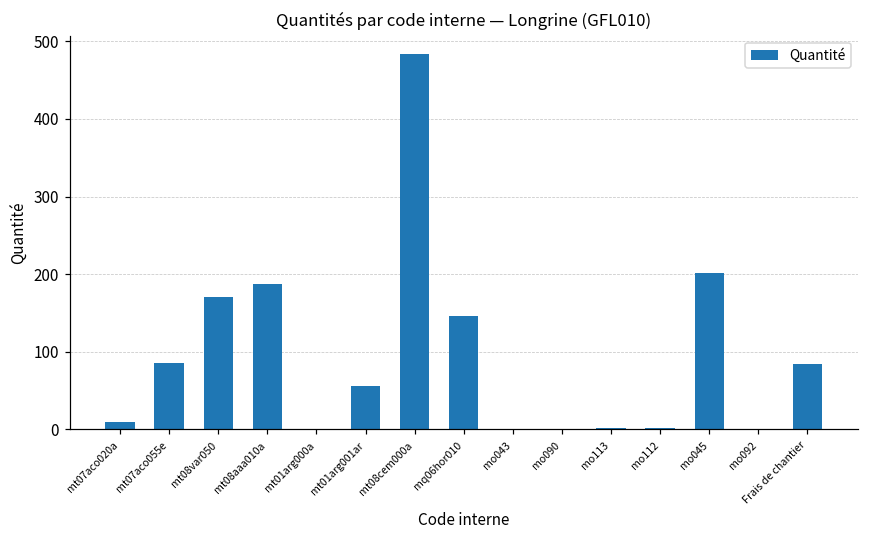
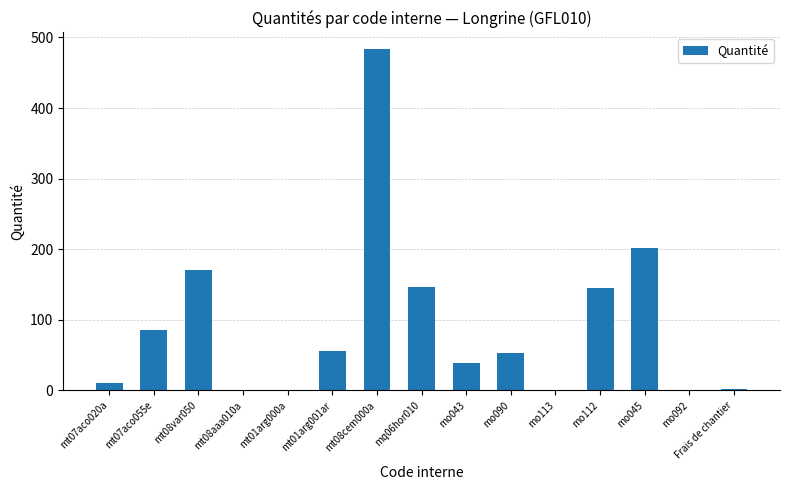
mt08aaa010a: 190 -> 0
mo043: 0 -> 40
mo090: 0 -> 50
mo112: 0 -> 150
Frais de chantier: 80 -> 0
